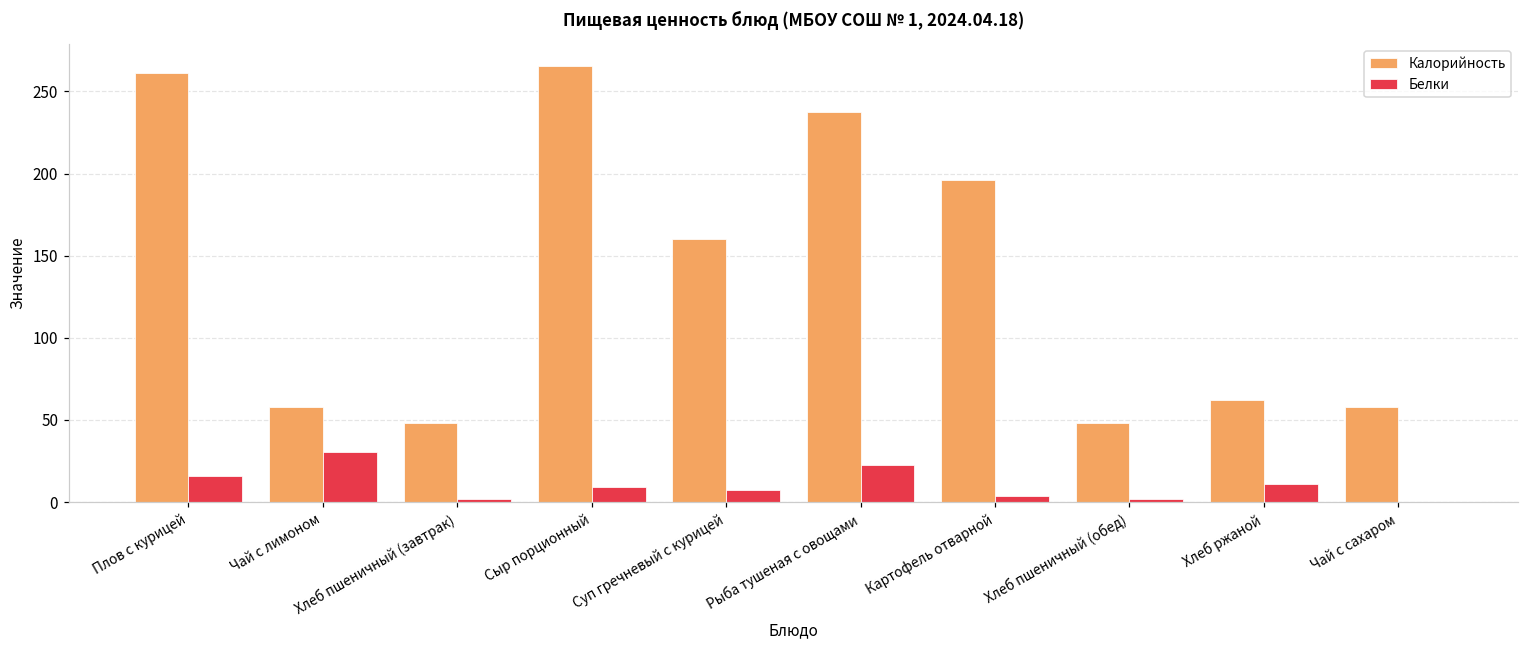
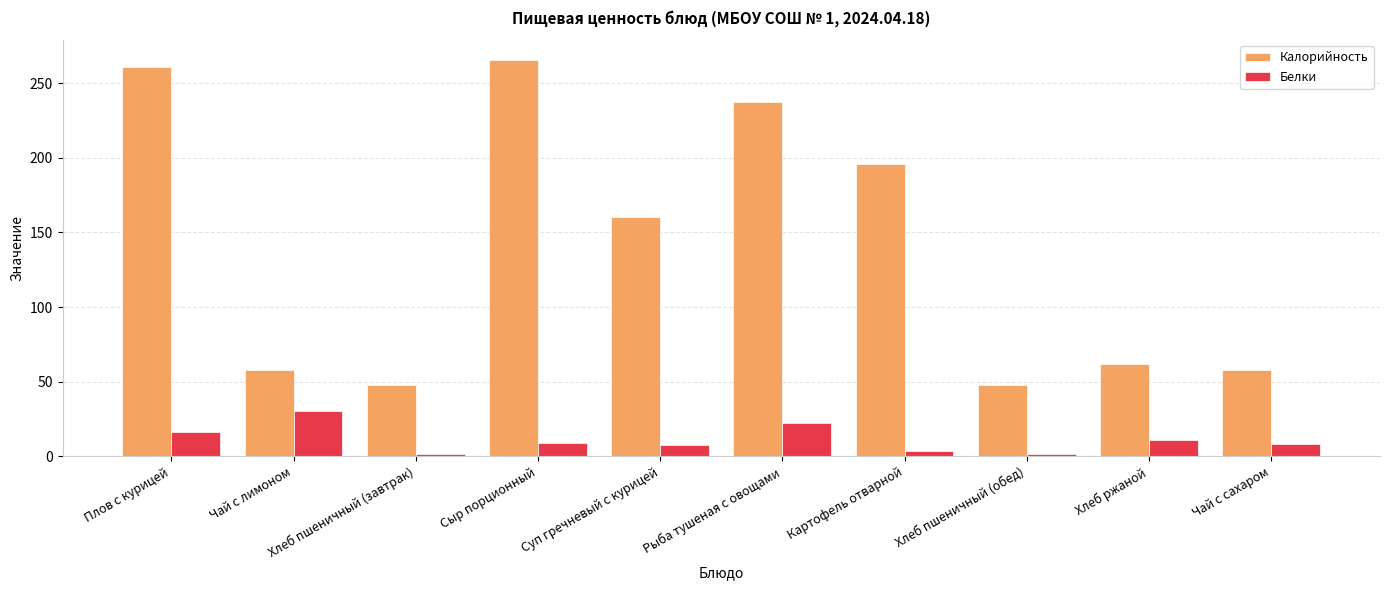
Белки, Чай с сахаром: 0 -> 8
